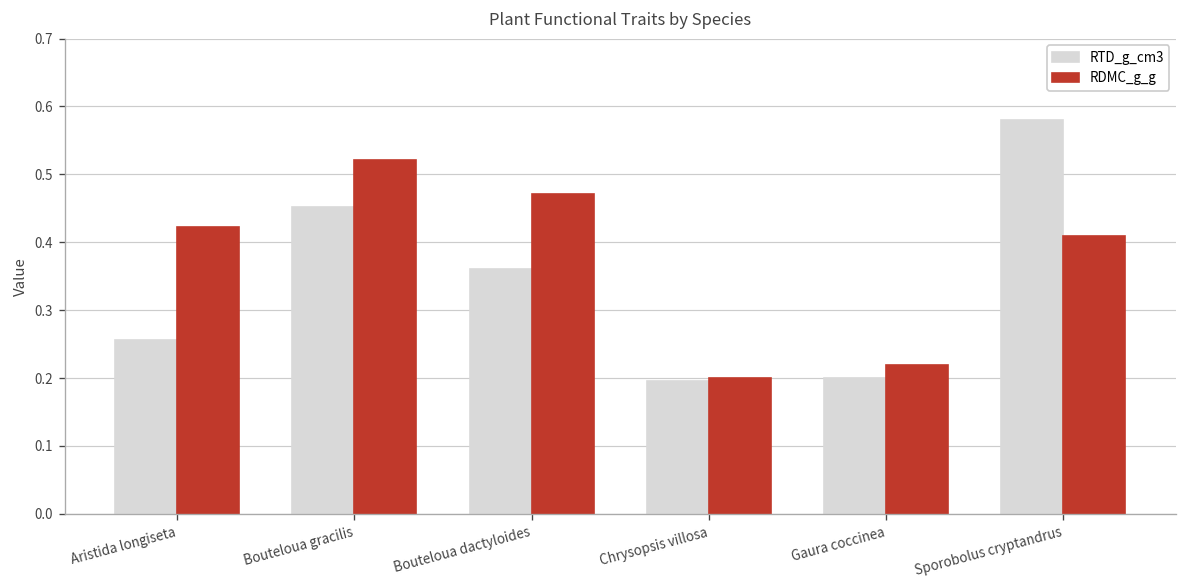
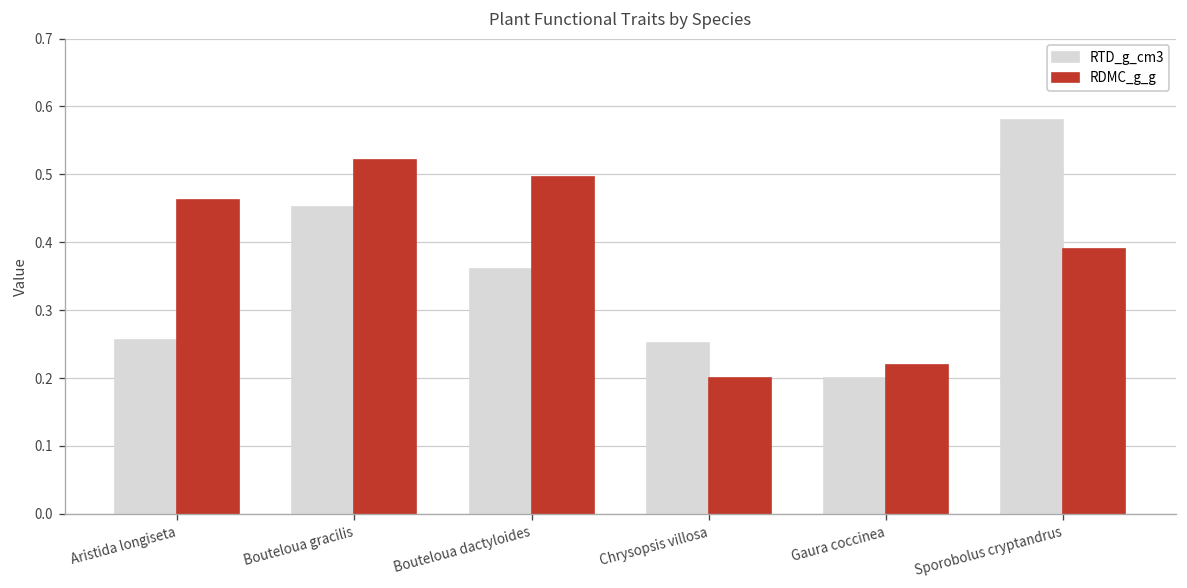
RDMC_g_g, Aristida longiseta: 0.42 -> 0.46
RDMC_g_g, Bouteloua dactyloides: 0.47 -> 0.50
RTD_g_cm3, Chrysopsis villosa: 0.19 -> 0.25
RDMC_g_g, Sporobolus cryptandrus: 0.41 -> 0.39
